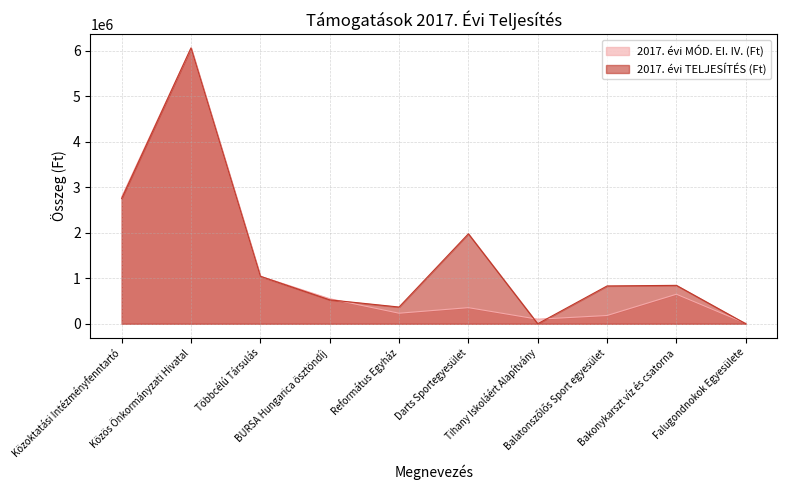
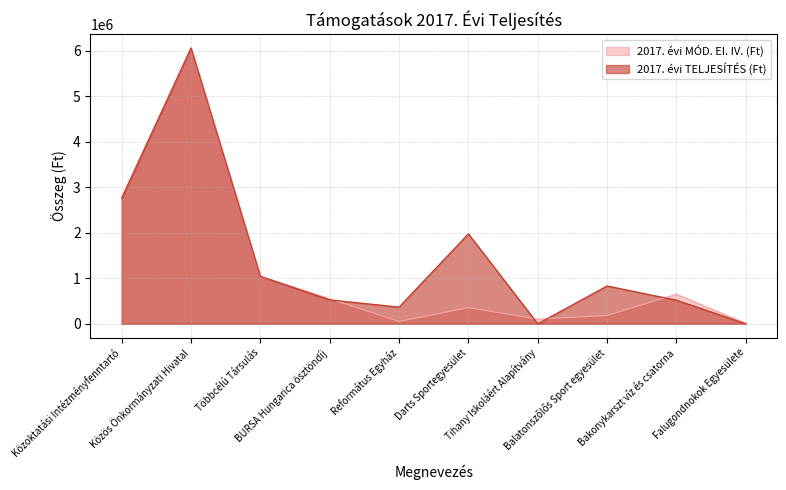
2017. évi MÓD. EI. IV. (Ft), Református Egyház: 200000 -> 100000
2017. évi TELJESÍTÉS (Ft), Bakonykarszt víz és csatorna: 800000 -> 500000
